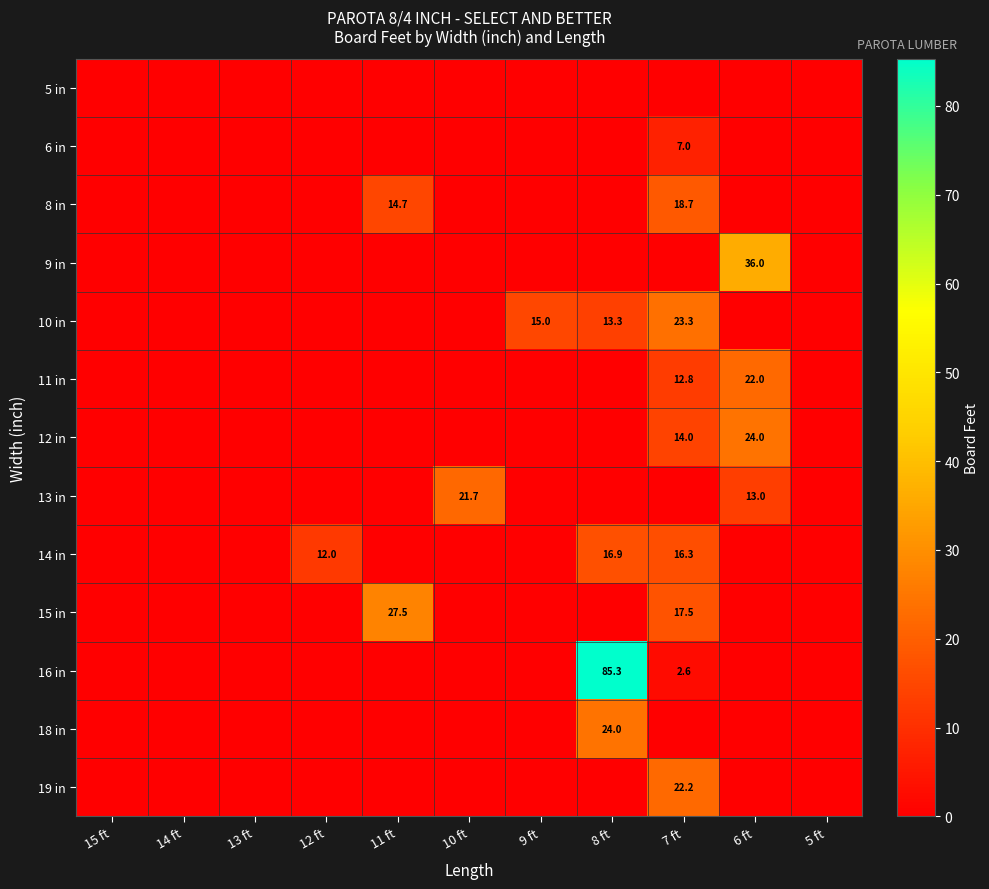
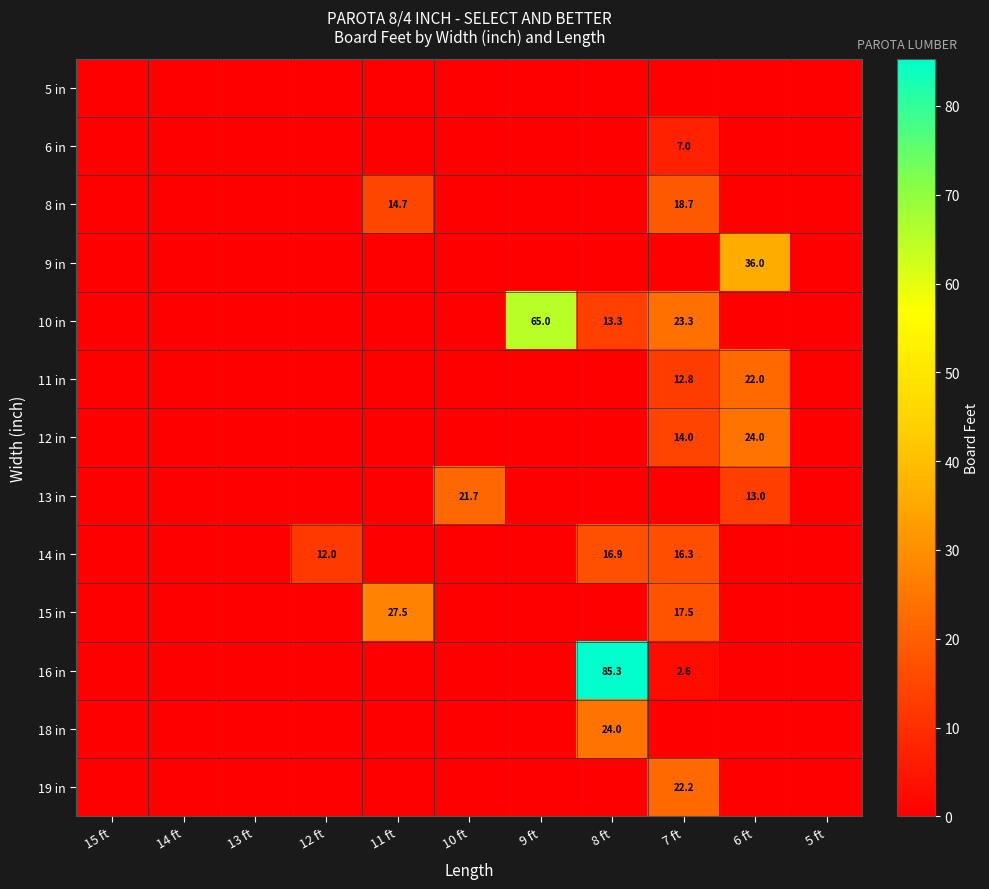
10 in, 9 ft: 15.0 -> 65.0
